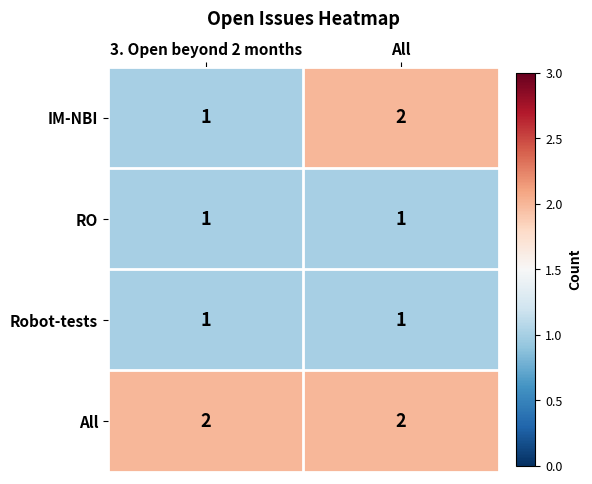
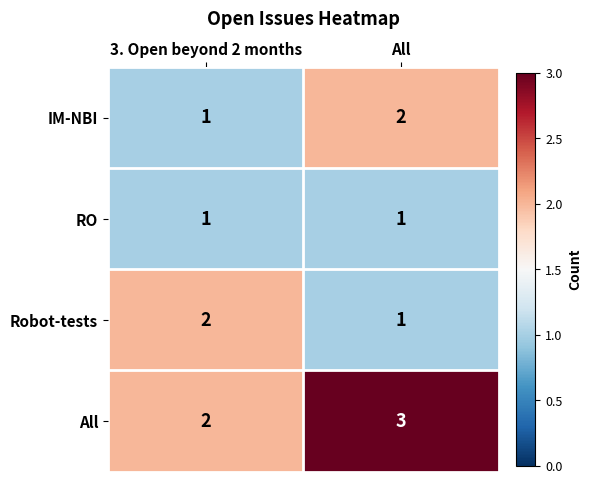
Robot-tests, 3. Open beyond 2 months: 1 -> 2
All, All: 2 -> 3
